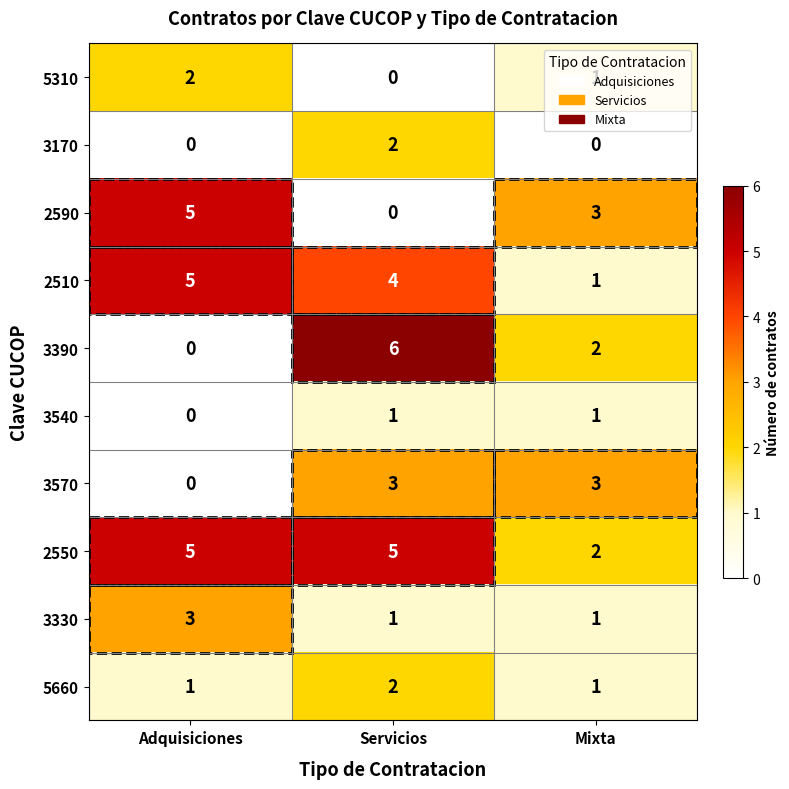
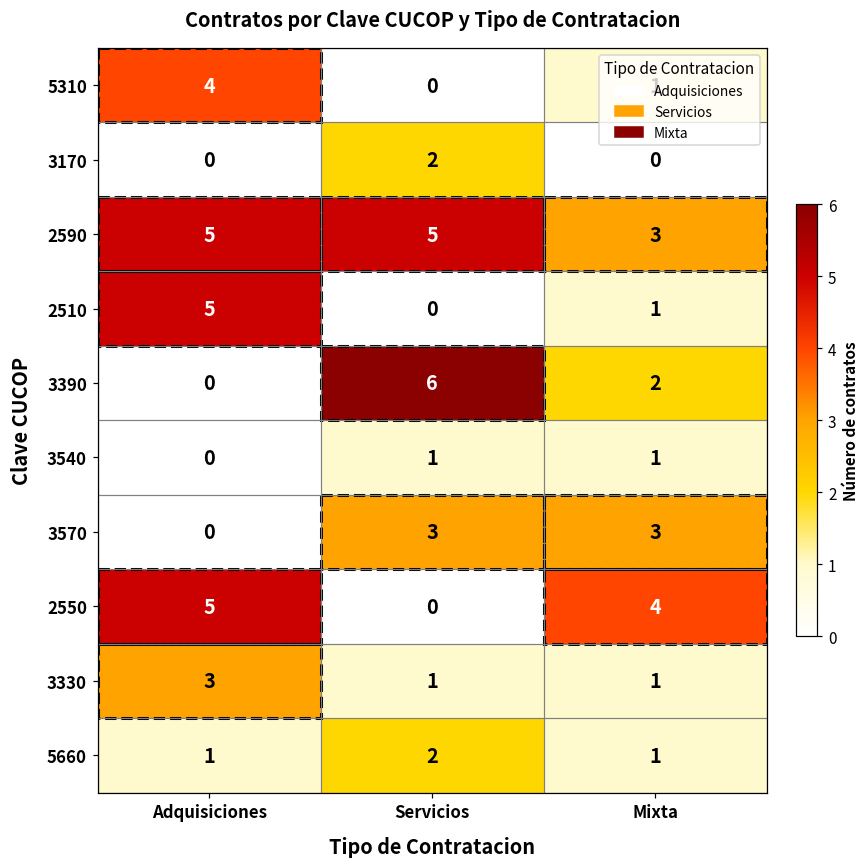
5310, Adquisiciones: 2 -> 4
2590, Servicios: 0 -> 5
2510, Servicios: 4 -> 0
2550, Servicios: 5 -> 0
2550, Mixta: 2 -> 4
